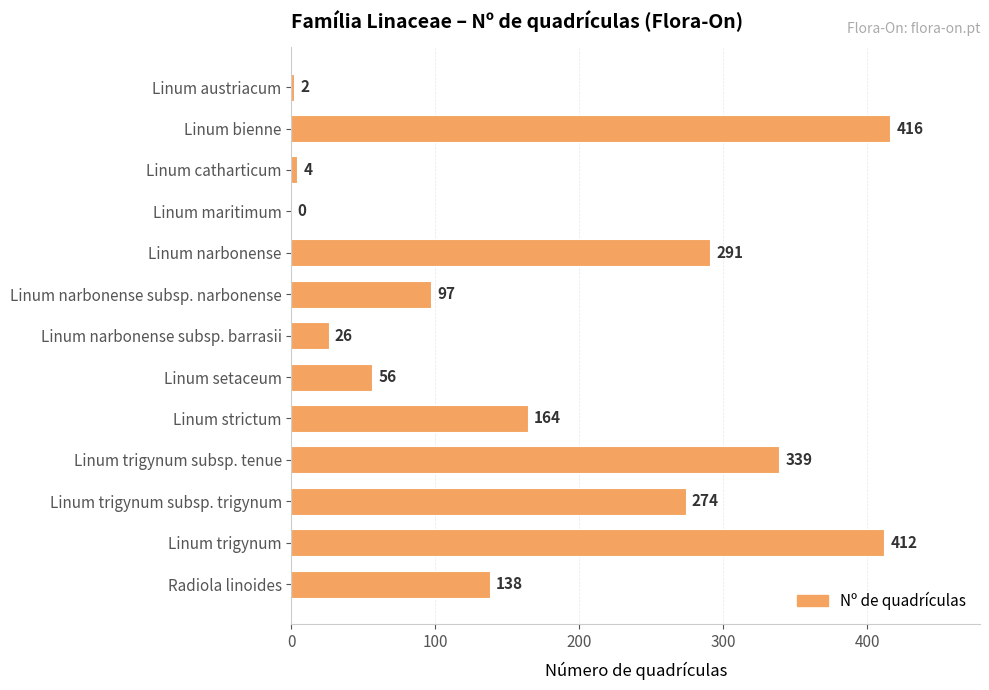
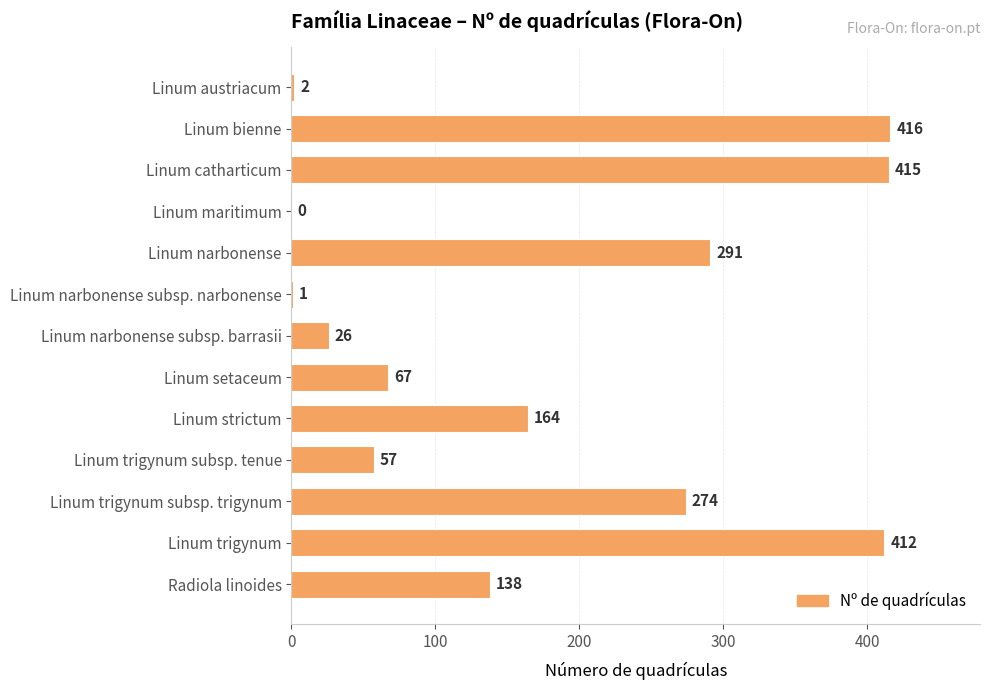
Linum catharticum: 4 -> 415
Linum narbonense subsp. narbonense: 97 -> 1
Linum setaceum: 56 -> 67
Linum trigynum subsp. tenue: 339 -> 57
